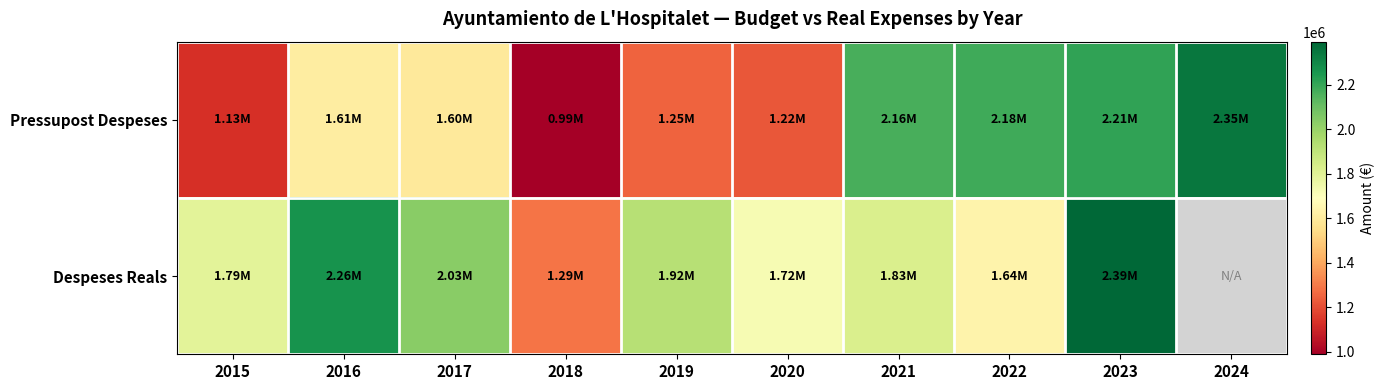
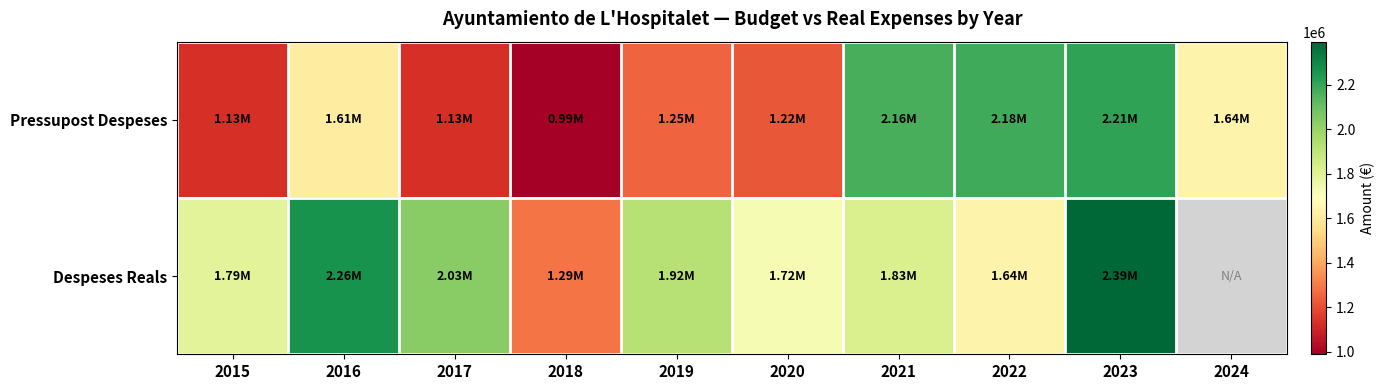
Pressupost Despeses, 2017: 1.60M -> 1.13M
Pressupost Despeses, 2024: 2.35M -> 1.64M
